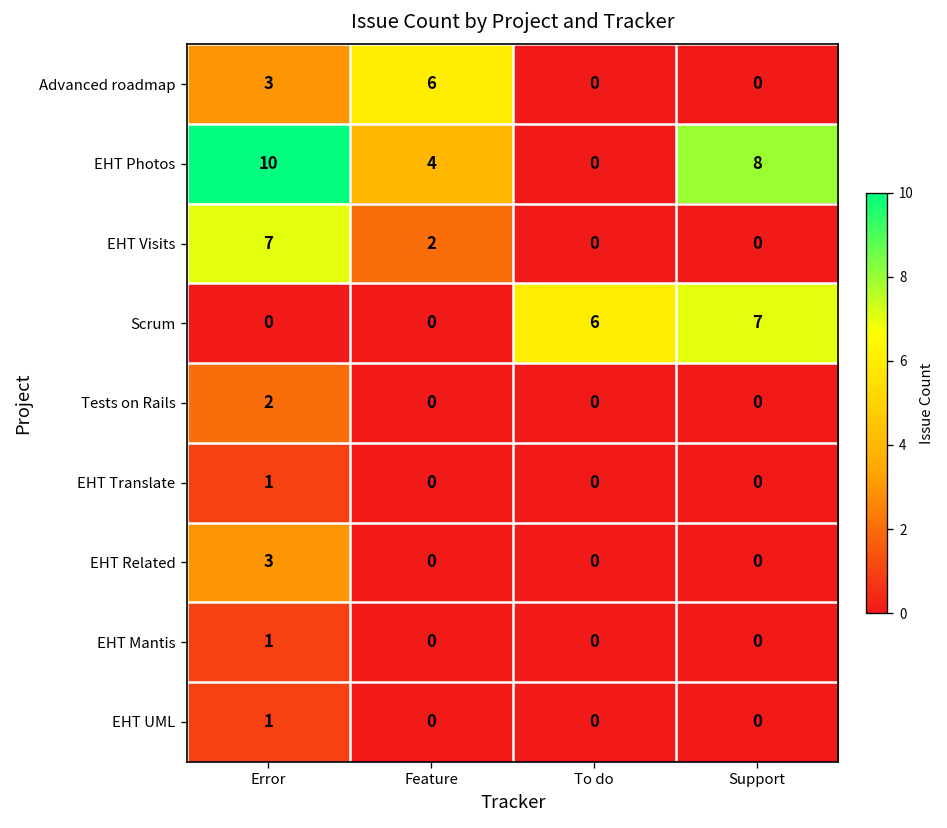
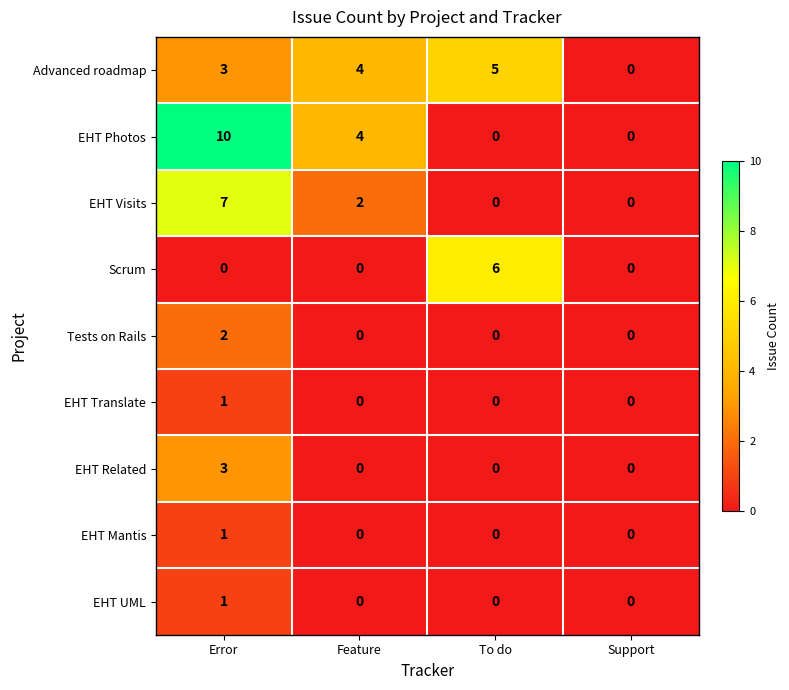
Advanced roadmap, Feature: 6 -> 4
Advanced roadmap, To do: 0 -> 5
EHT Photos, Support: 8 -> 0
Scrum, Support: 7 -> 0
